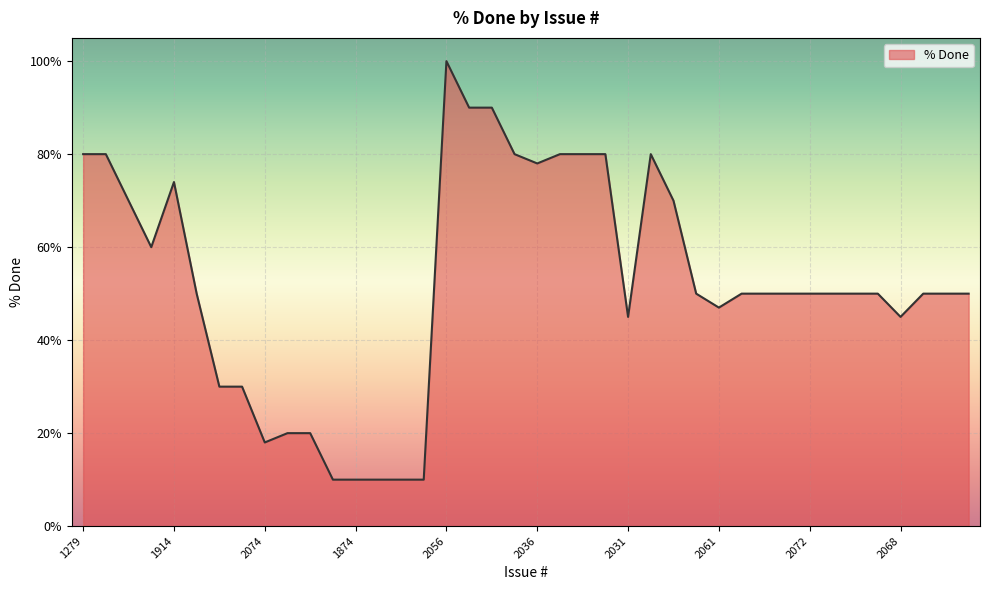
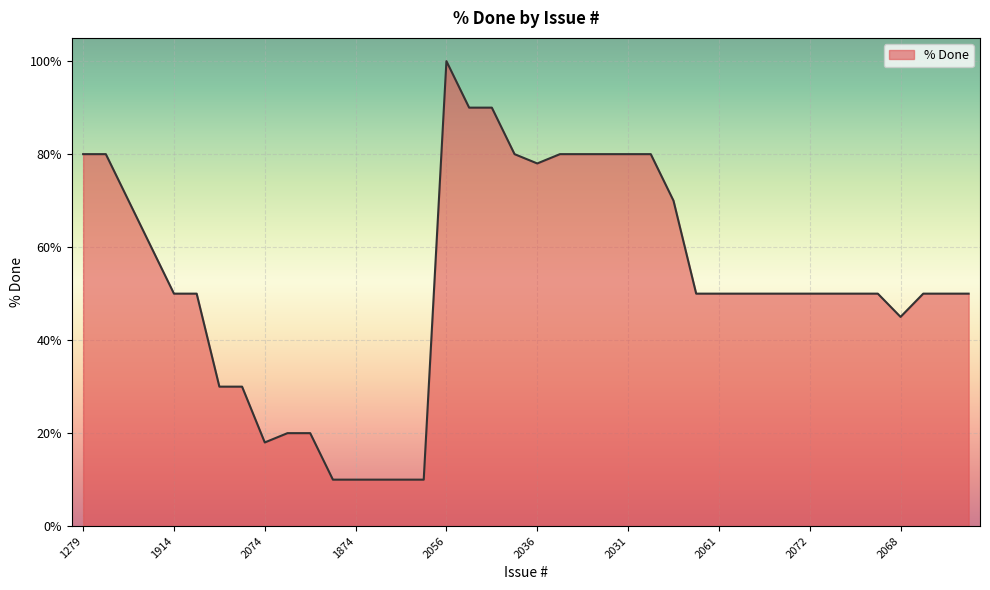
1914: 74% -> 50%
2031: 45% -> 80%
2061: 47% -> 50%
